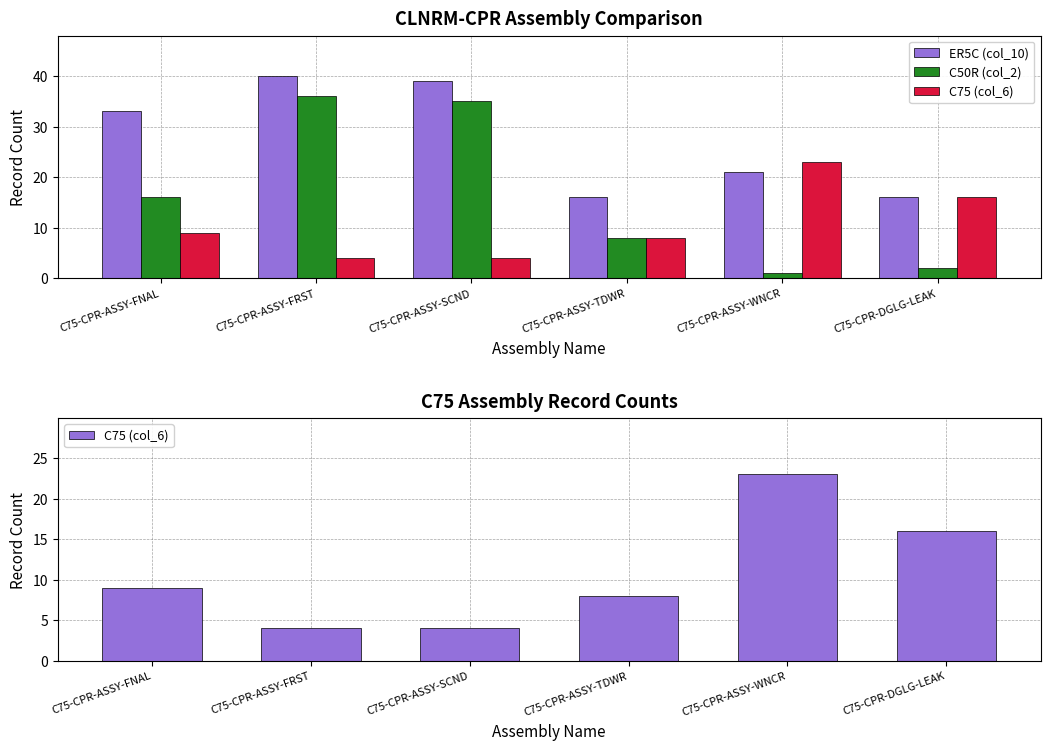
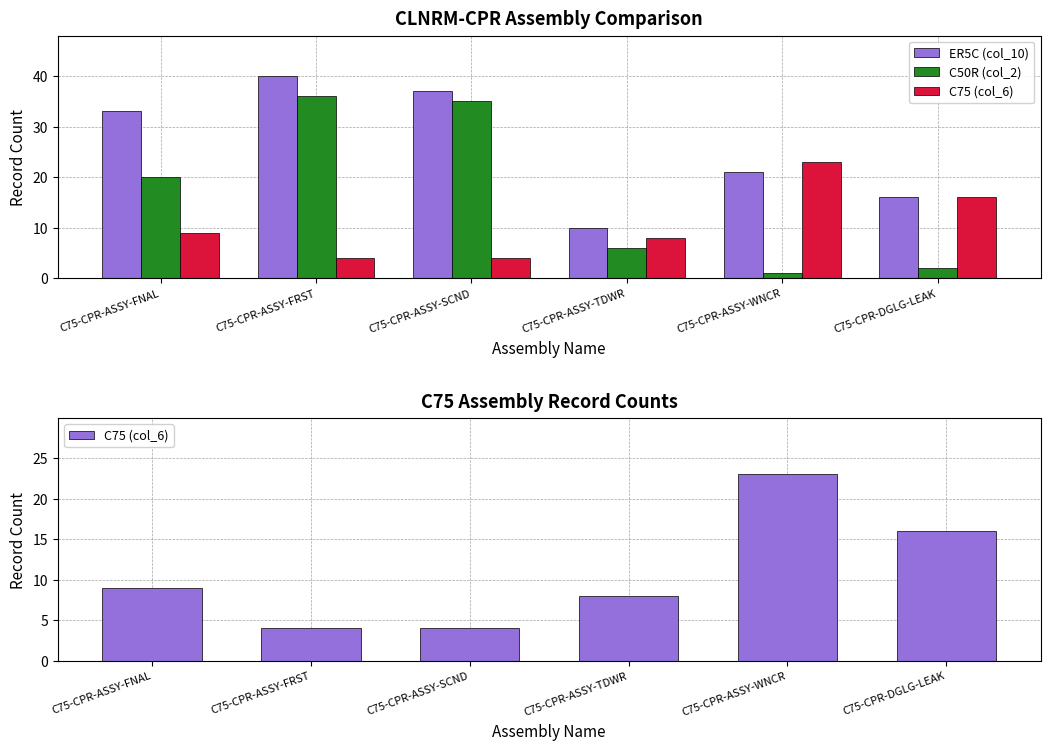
CLNRM-CPR Assembly Comparison, C50R (col_2), C75-CPR-ASSY-FNAL: 16 -> 20
CLNRM-CPR Assembly Comparison, ER5C (col_10), C75-CPR-ASSY-SCND: 39 -> 37
CLNRM-CPR Assembly Comparison, ER5C (col_10), C75-CPR-ASSY-TDWR: 16 -> 10
CLNRM-CPR Assembly Comparison, C50R (col_2), C75-CPR-ASSY-TDWR: 8 -> 6
